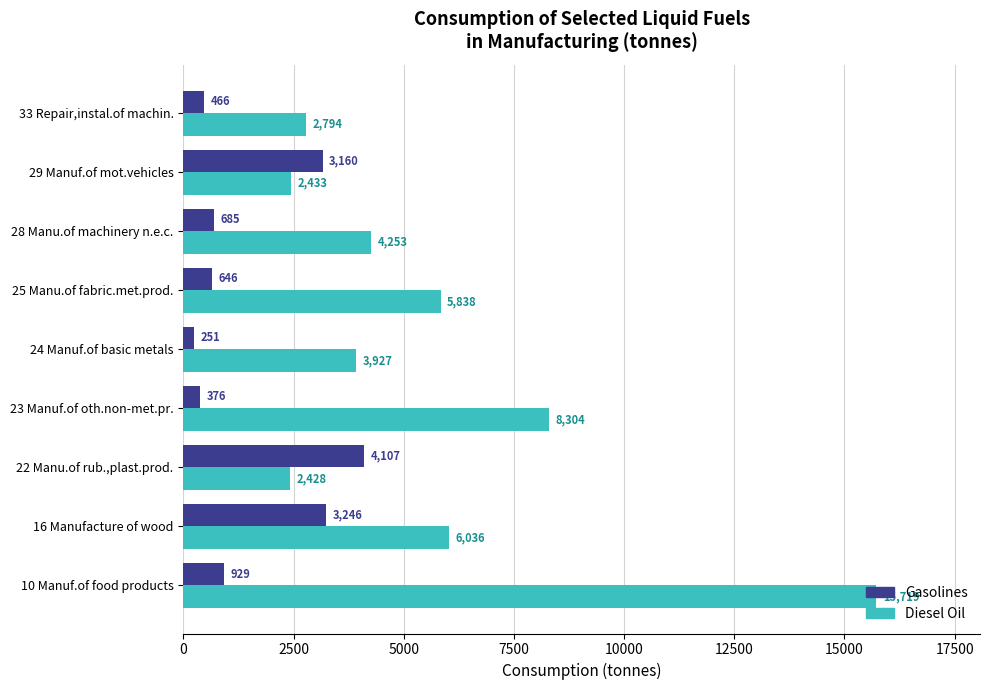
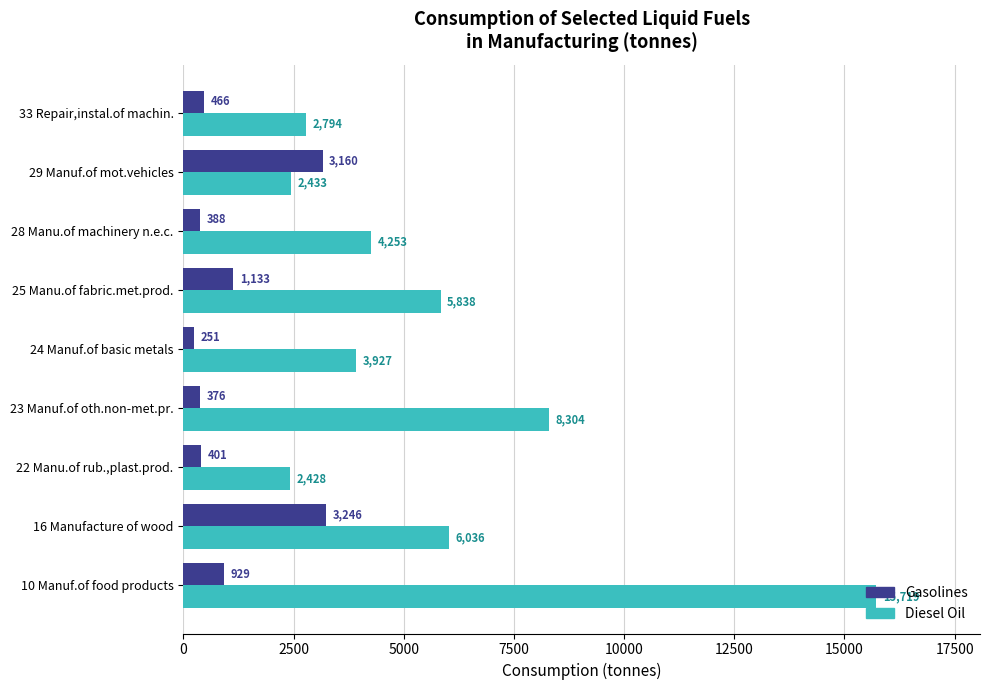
Gasolines, 28 Manu.of machinery n.e.c.: 685 -> 388
Gasolines, 25 Manu.of fabric.met.prod.: 646 -> 1,133
Gasolines, 22 Manu.of rub.,plast.prod.: 4,107 -> 401
